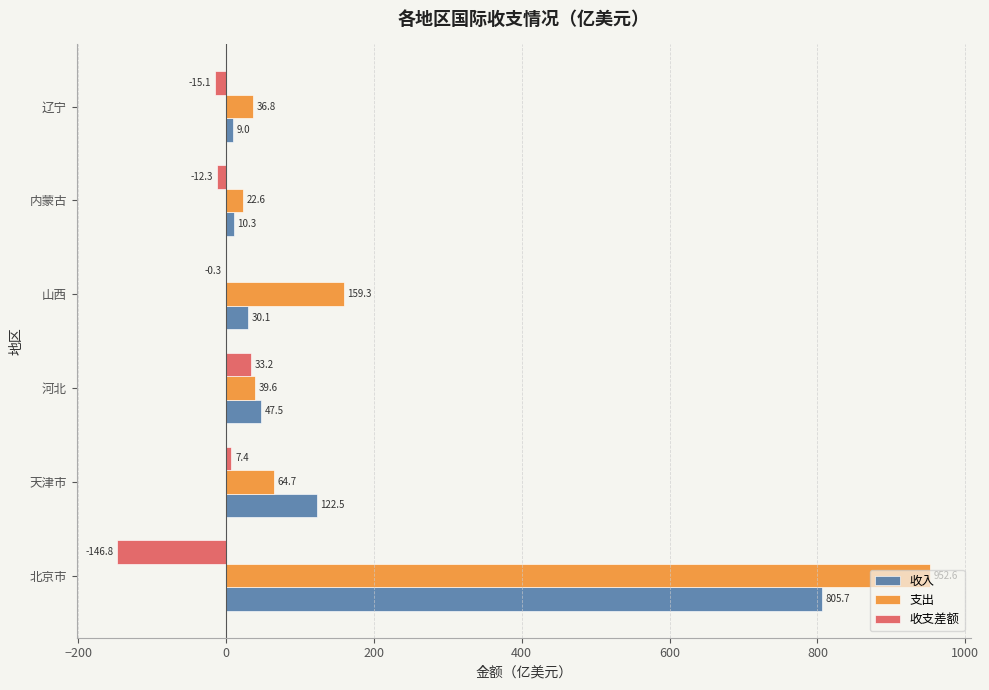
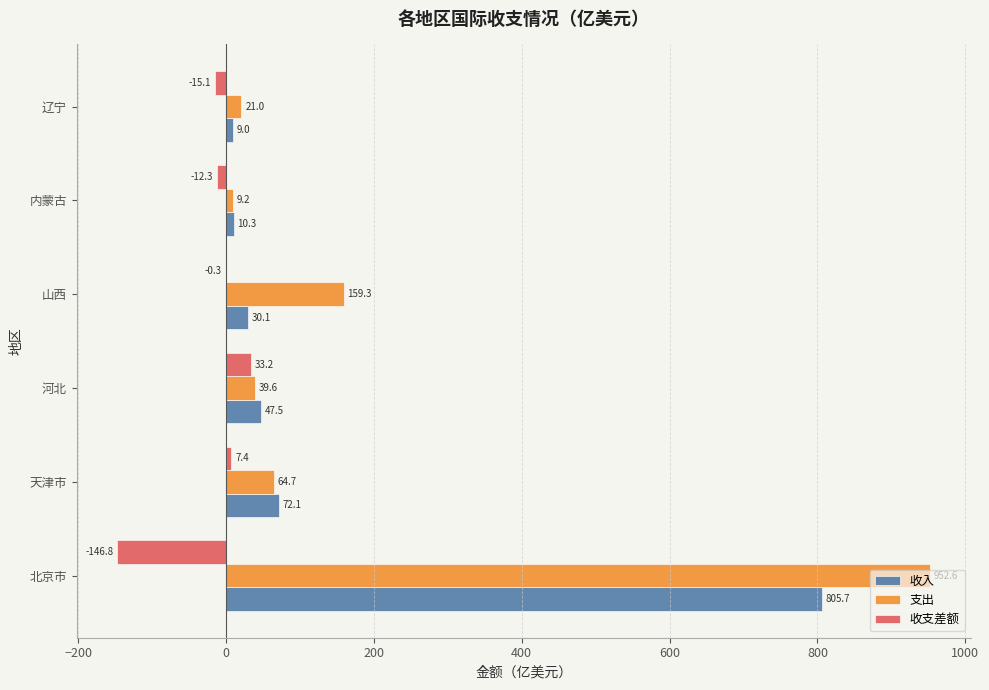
支出, 辽宁: 36.8 -> 21.0
支出, 内蒙古: 22.6 -> 9.2
收入, 天津市: 122.5 -> 72.1
